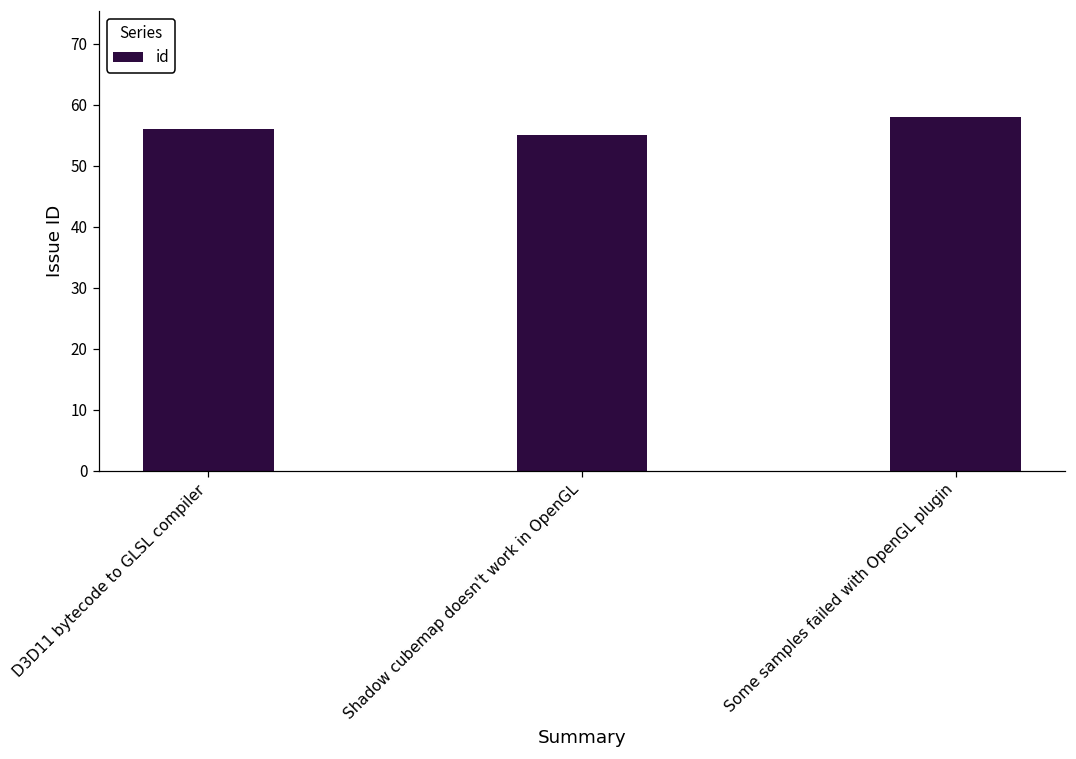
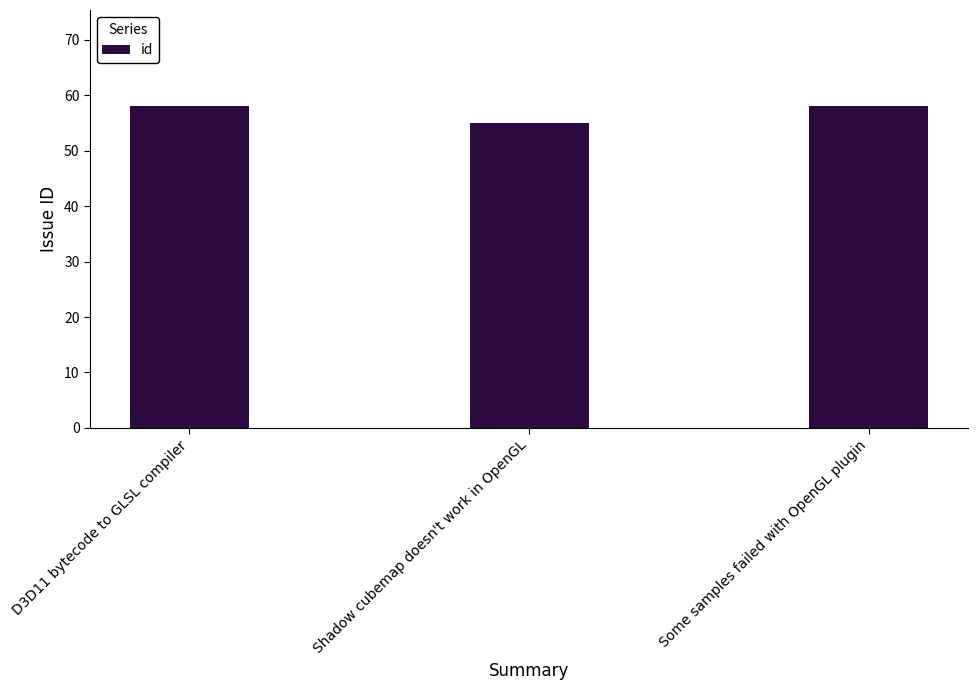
D3D11 bytecode to GLSL compiler: 56 -> 58
